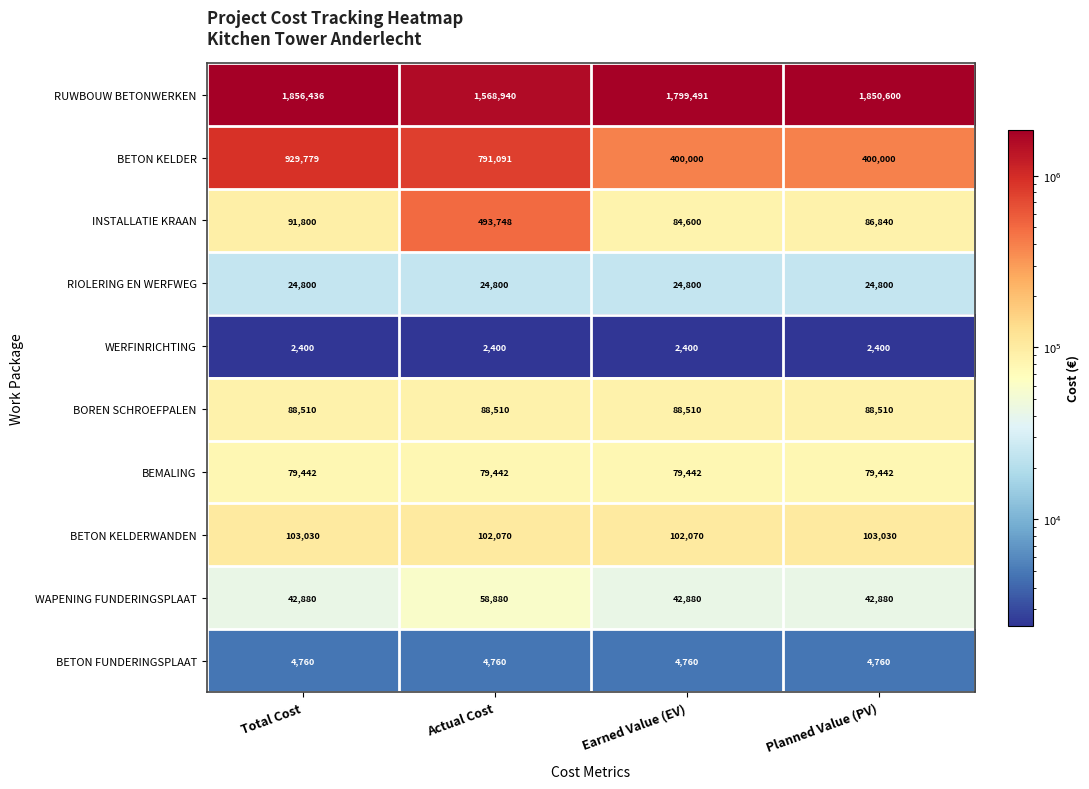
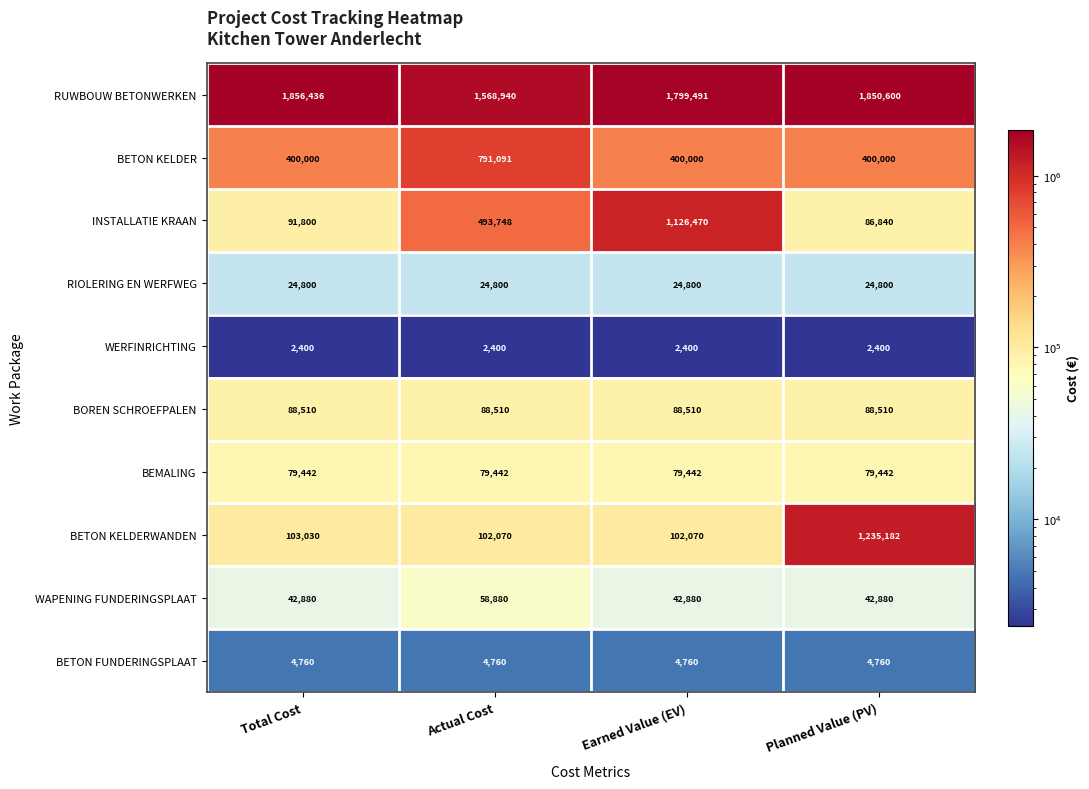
BETON KELDER, Total Cost: 929,779 -> 400,000
INSTALLATIE KRAAN, Earned Value (EV): 84,600 -> 1,126,470
BETON KELDERWANDEN, Planned Value (PV): 103,030 -> 1,235,182
